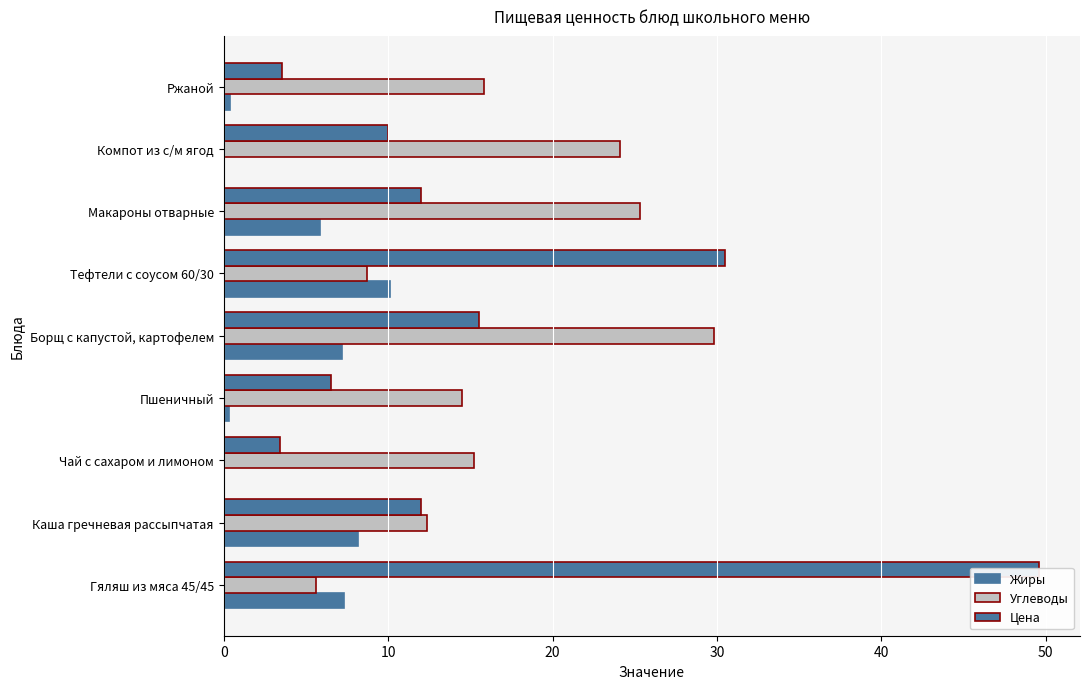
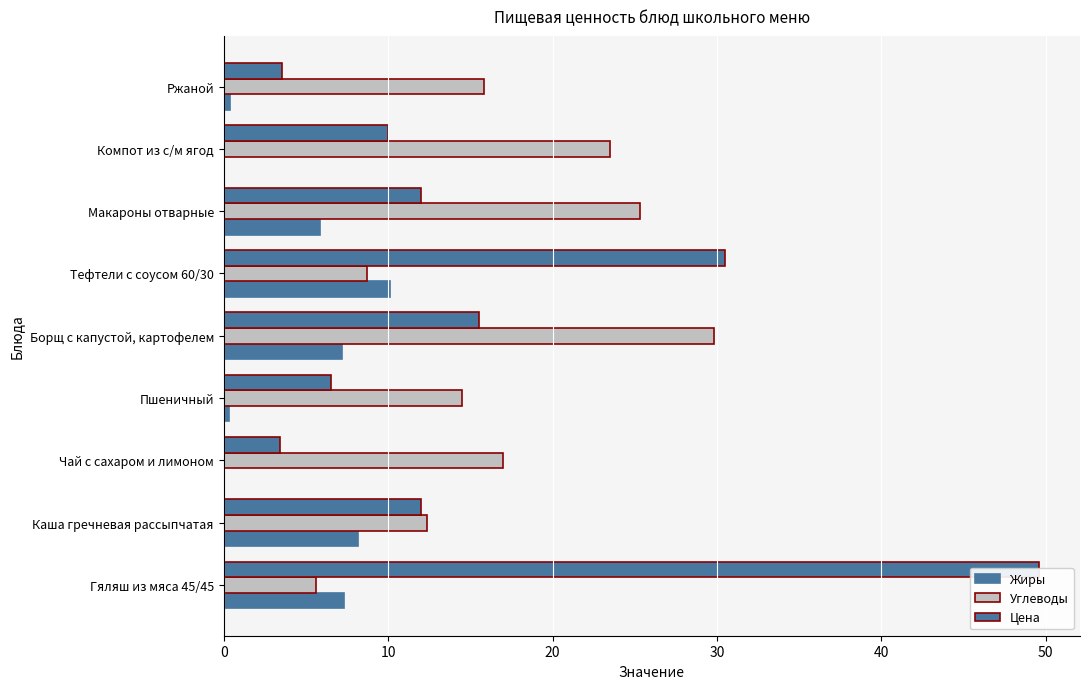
Углеводы, Компот из с/м ягод: 24.1 -> 23.5
Углеводы, Чай с сахаром и лимоном: 15.2 -> 17.0
